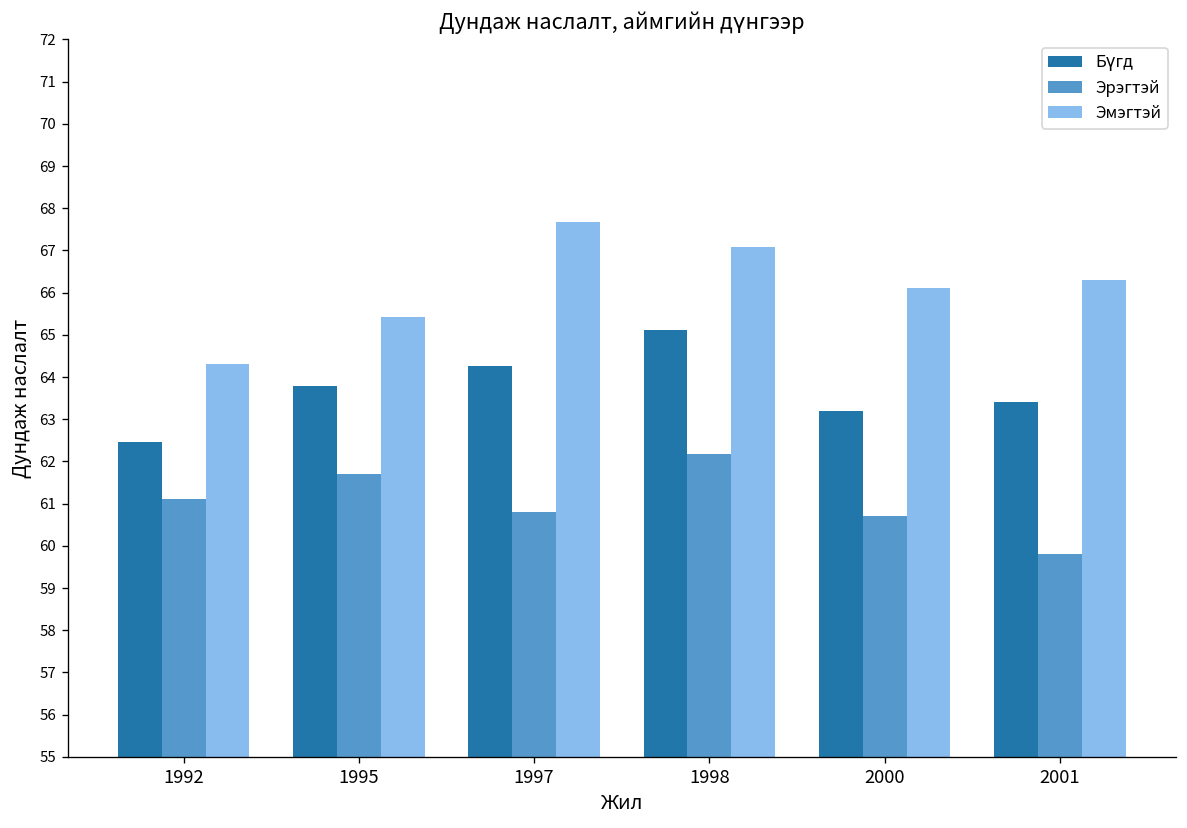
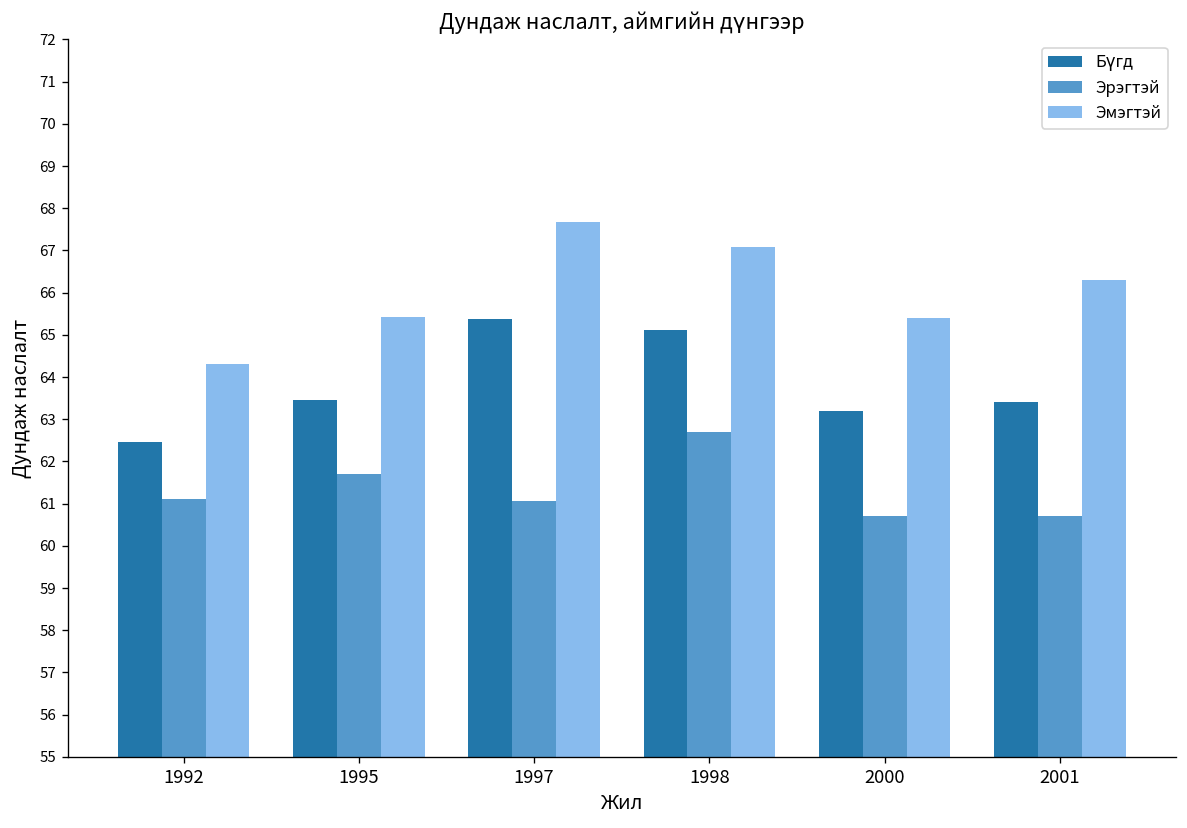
Бүгд, 1995: 63.8 -> 63.5
Бүгд, 1997: 64.3 -> 65.4
Эрэгтэй, 1997: 60.8 -> 61.1
Эрэгтэй, 1998: 62.2 -> 62.7
Эмэгтэй, 2000: 66.1 -> 65.4
Эрэгтэй, 2001: 59.8 -> 60.7
